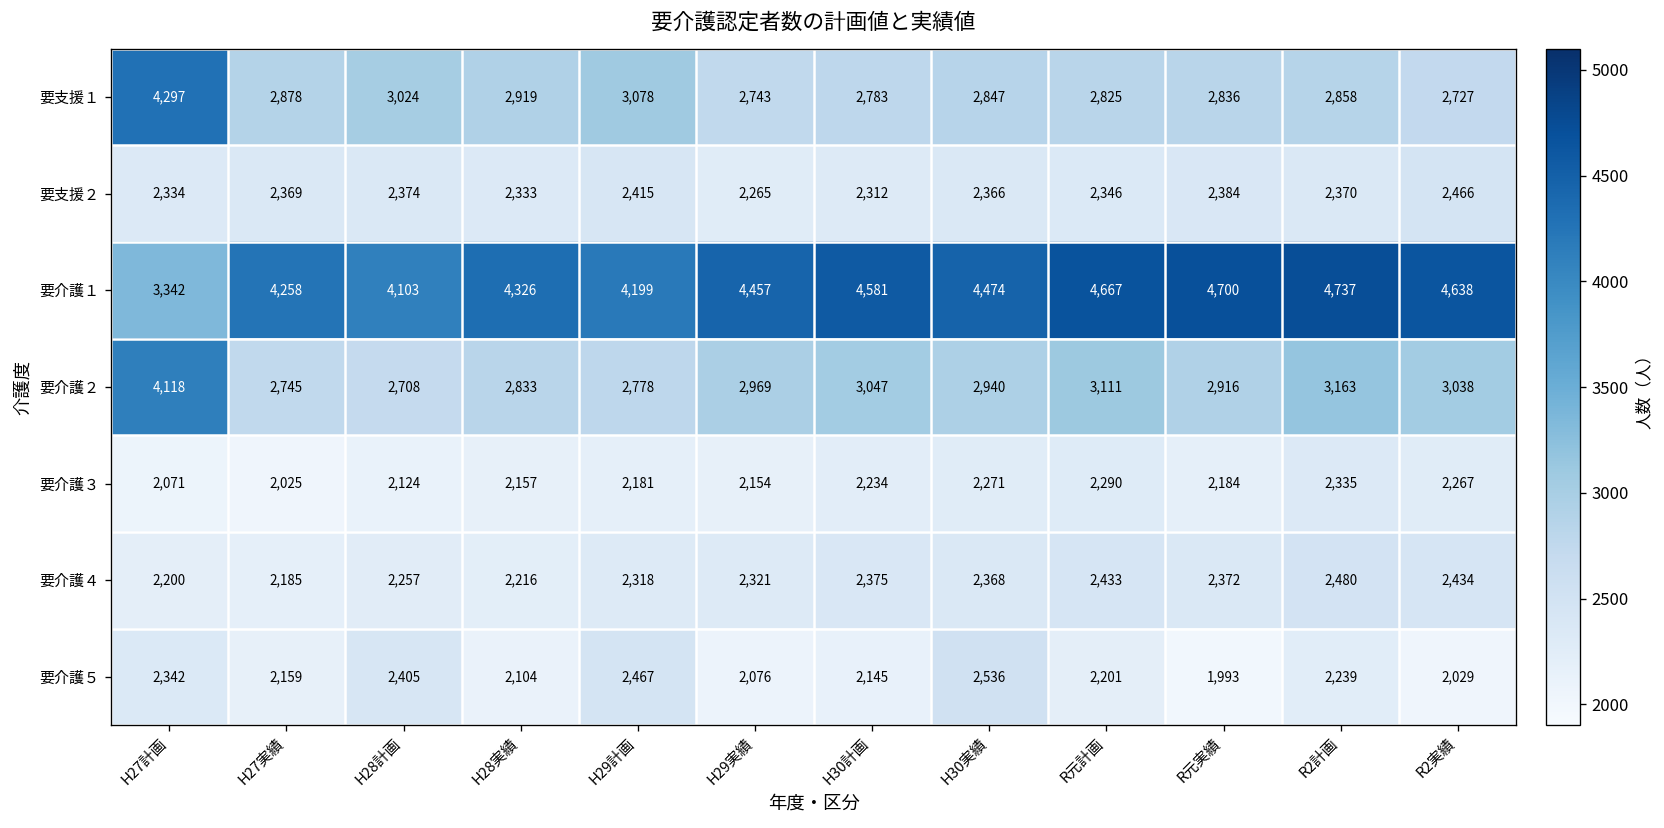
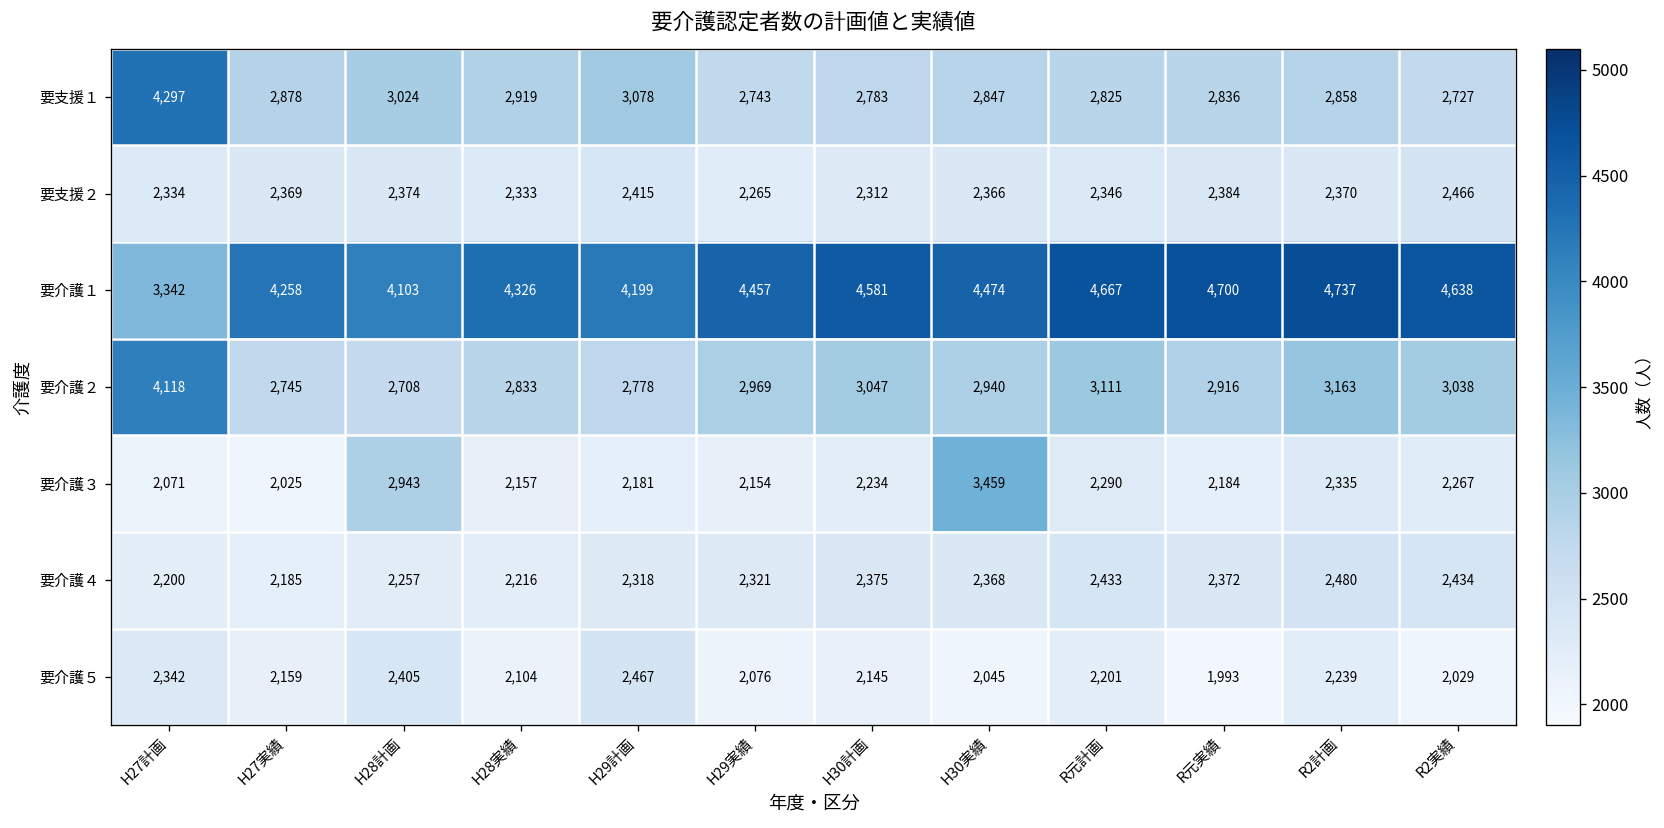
要介護３, H28計画: 2,124 -> 2,943
要介護３, H30実績: 2,271 -> 3,459
要介護５, H30実績: 2,536 -> 2,045
